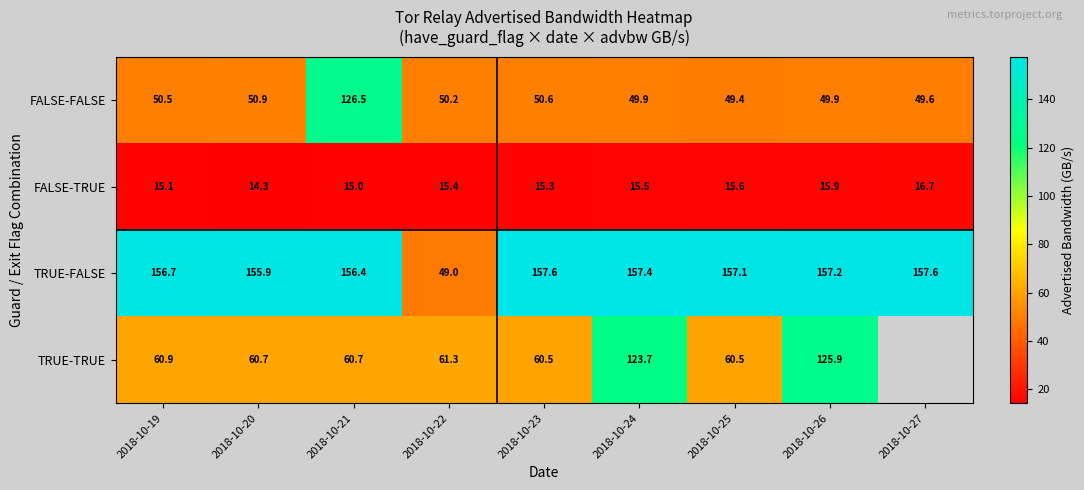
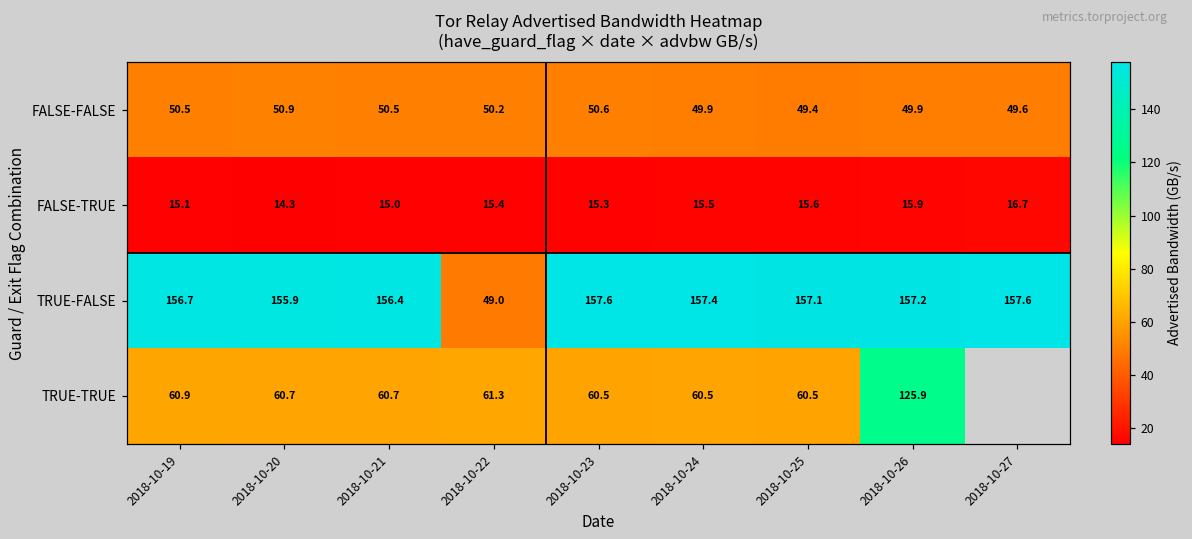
FALSE-FALSE, 2018-10-21: 126.5 -> 50.5
TRUE-TRUE, 2018-10-24: 123.7 -> 60.5
